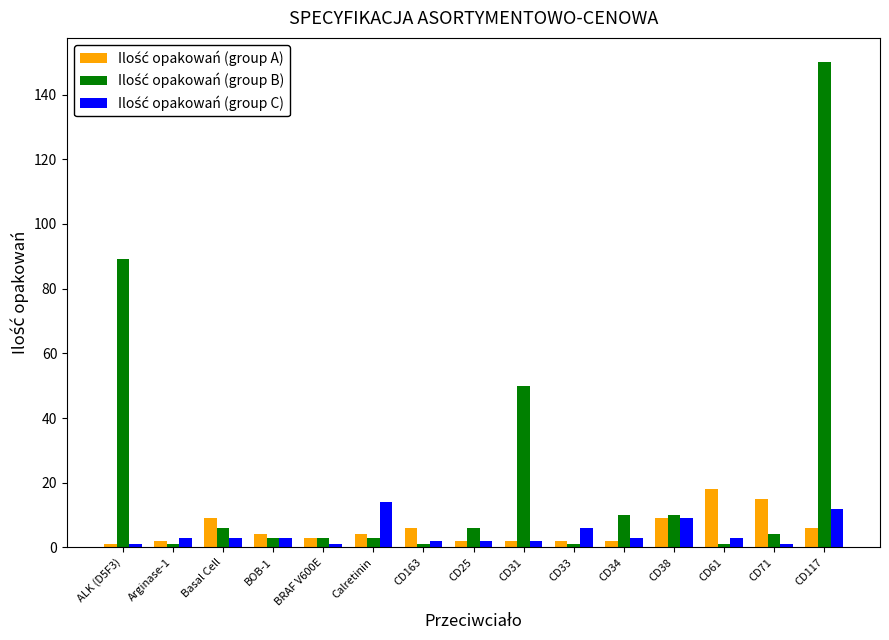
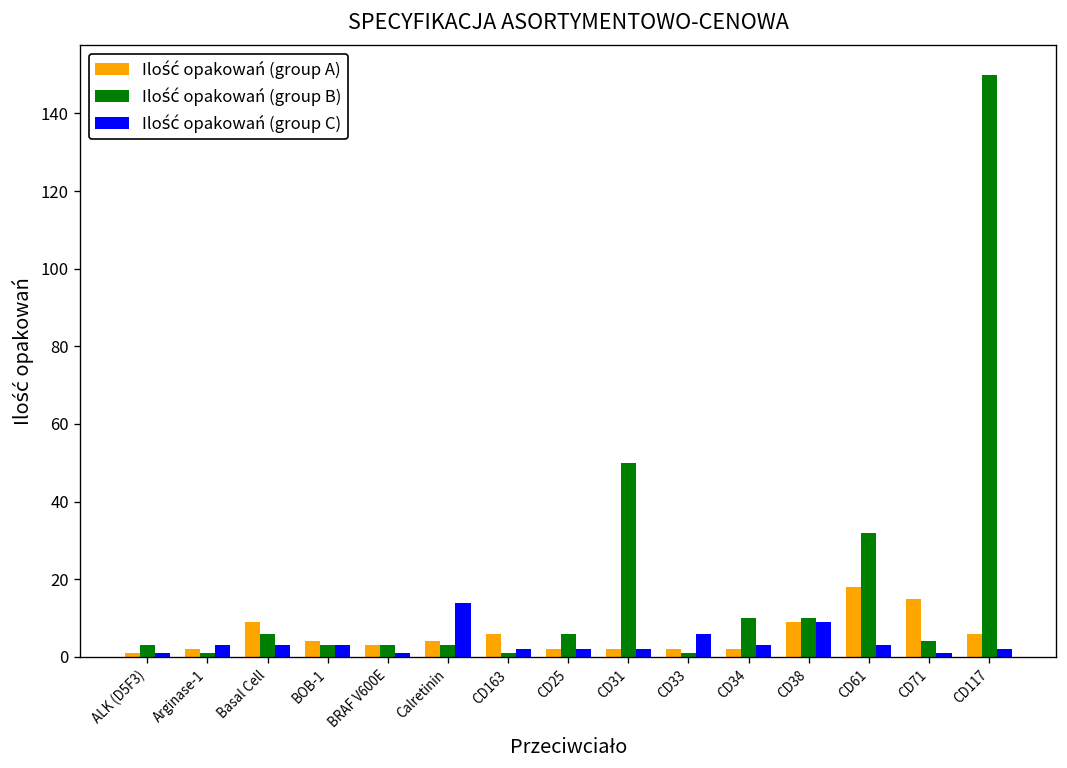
Ilość opakowań (group B), ALK (D5F3): 89 -> 3
Ilość opakowań (group B), CD61: 1 -> 32
Ilość opakowań (group C), CD117: 12 -> 2
